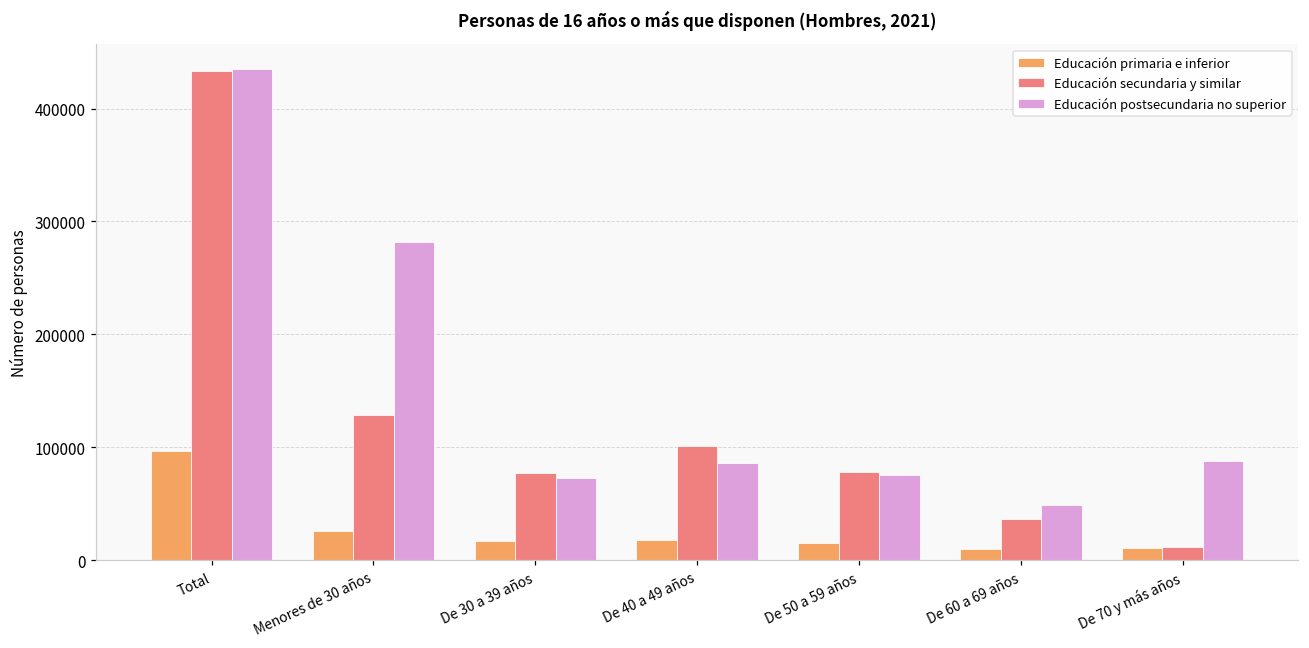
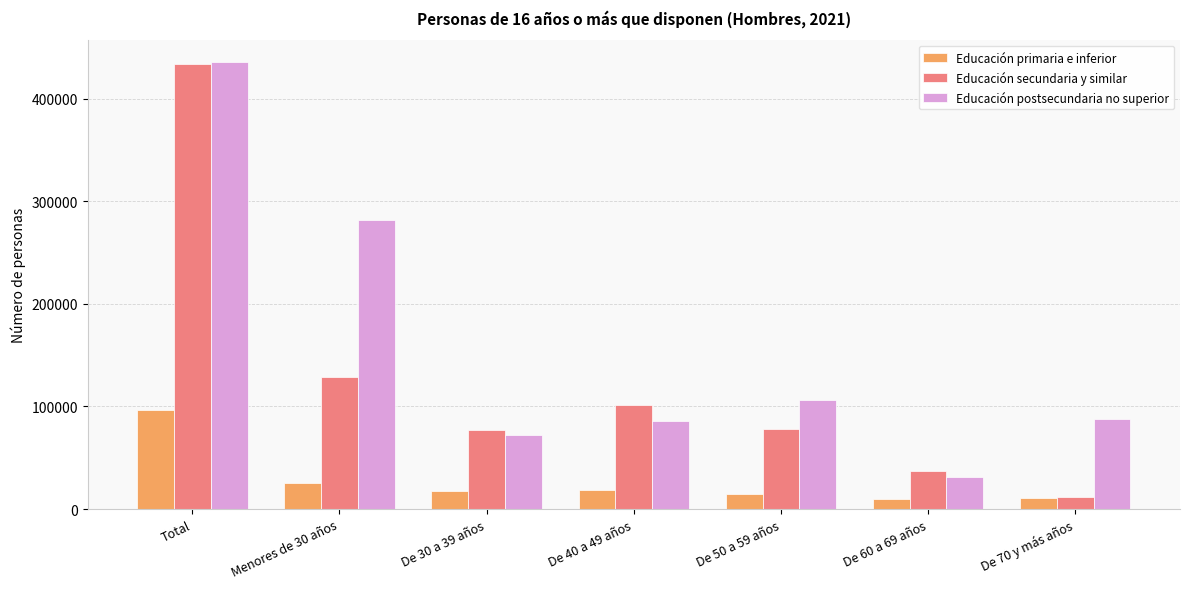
Educación postsecundaria no superior, De 50 a 59 años: 75000 -> 107000
Educación postsecundaria no superior, De 60 a 69 años: 48000 -> 31000
